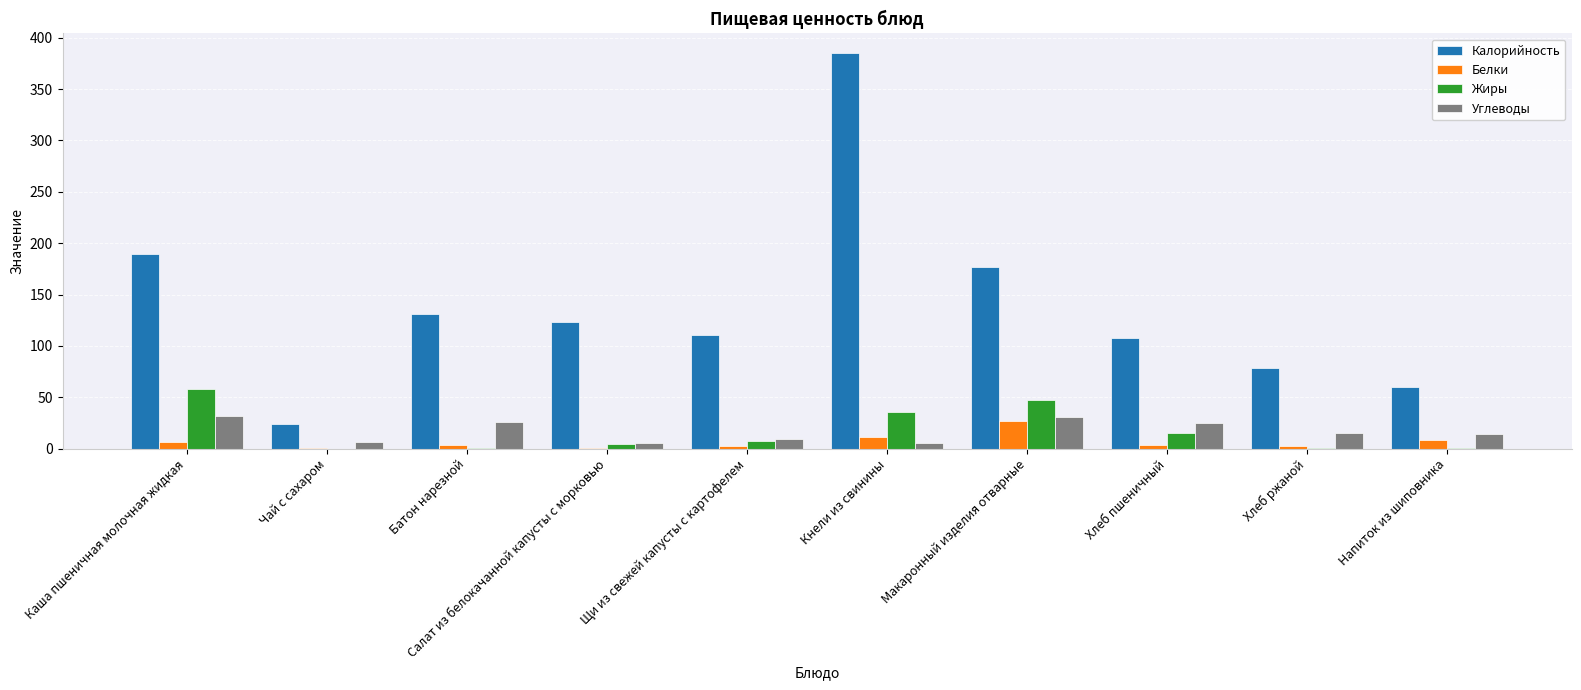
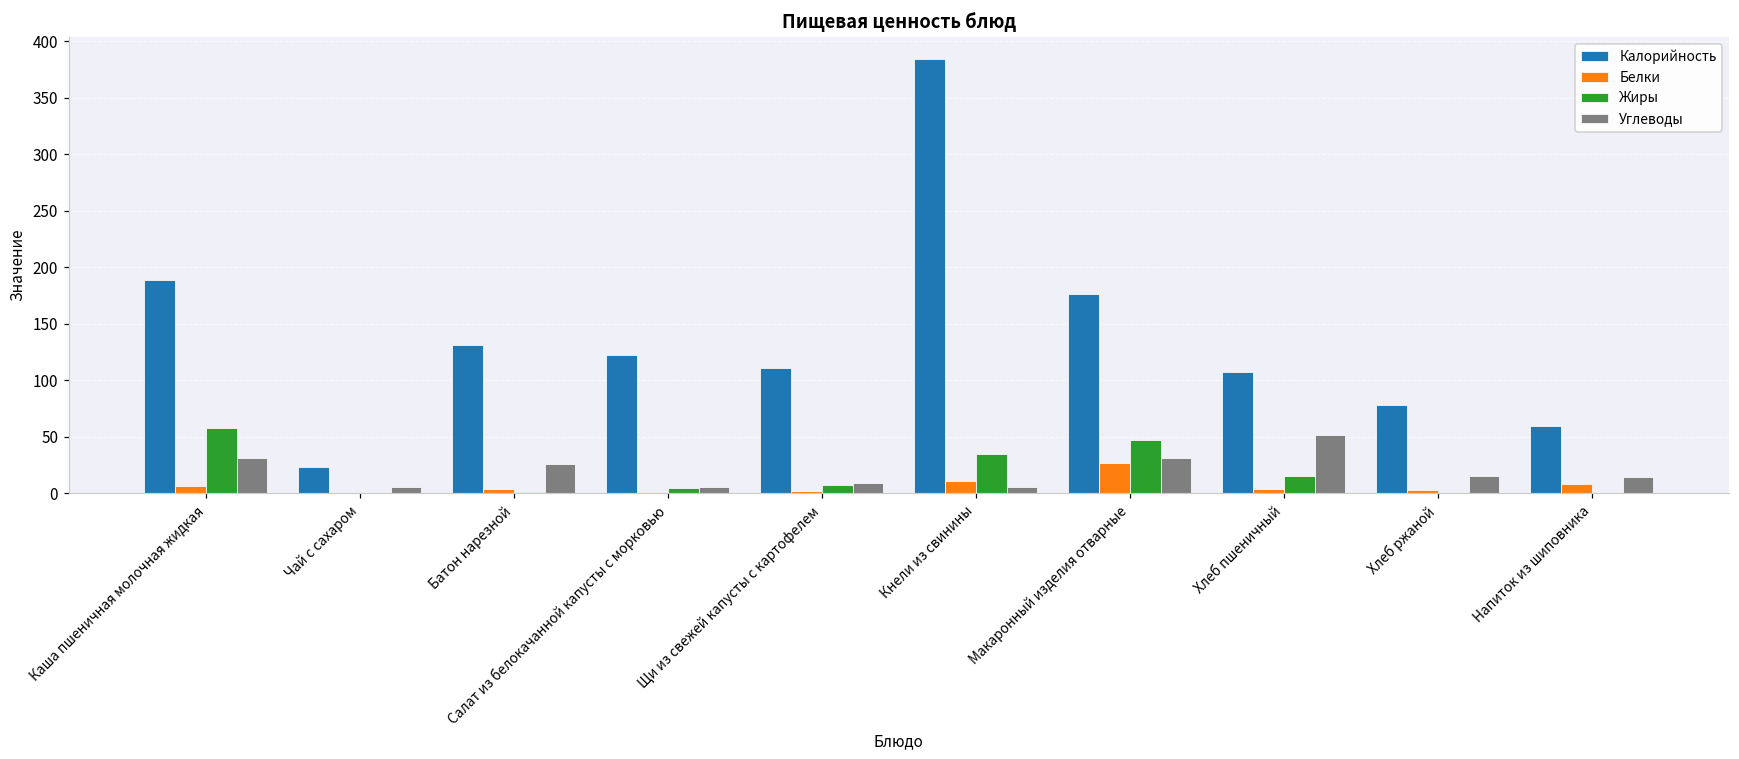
Углеводы, Хлеб пшеничный: 25 -> 52
